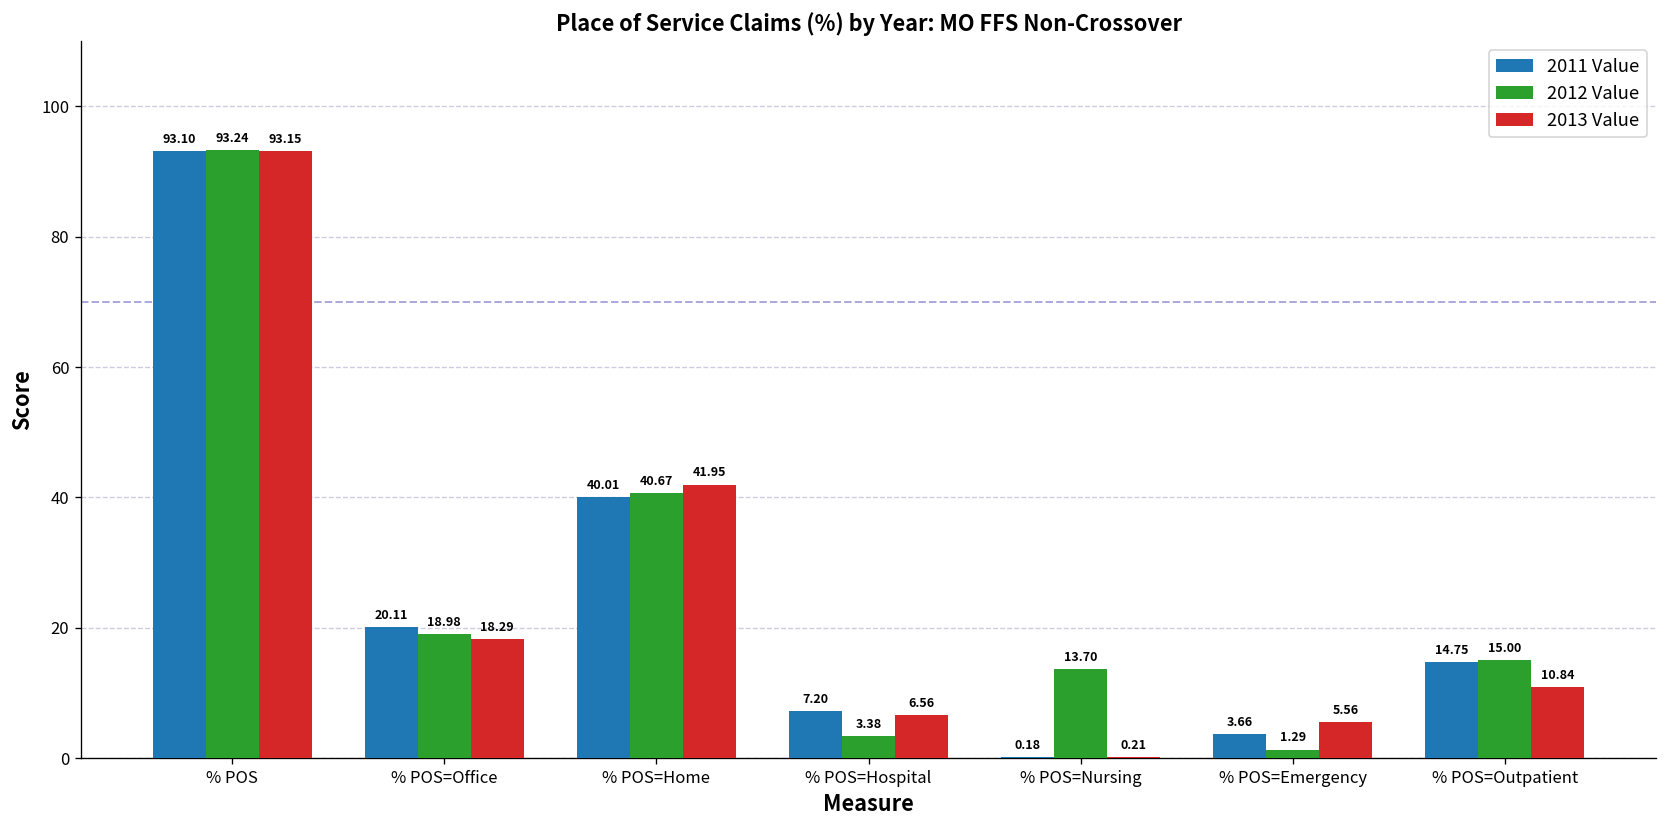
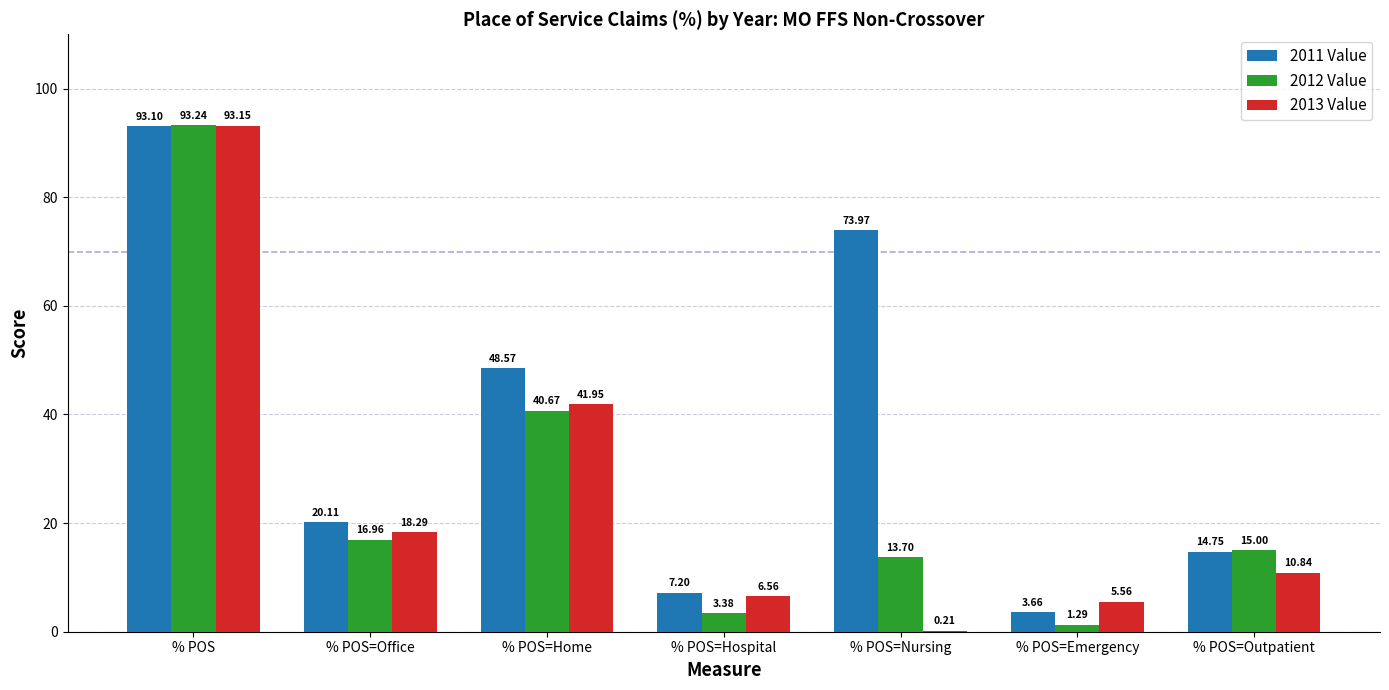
2012 Value, % POS=Office: 18.98 -> 16.96
2011 Value, % POS=Home: 40.01 -> 48.57
2011 Value, % POS=Nursing: 0.18 -> 73.97
